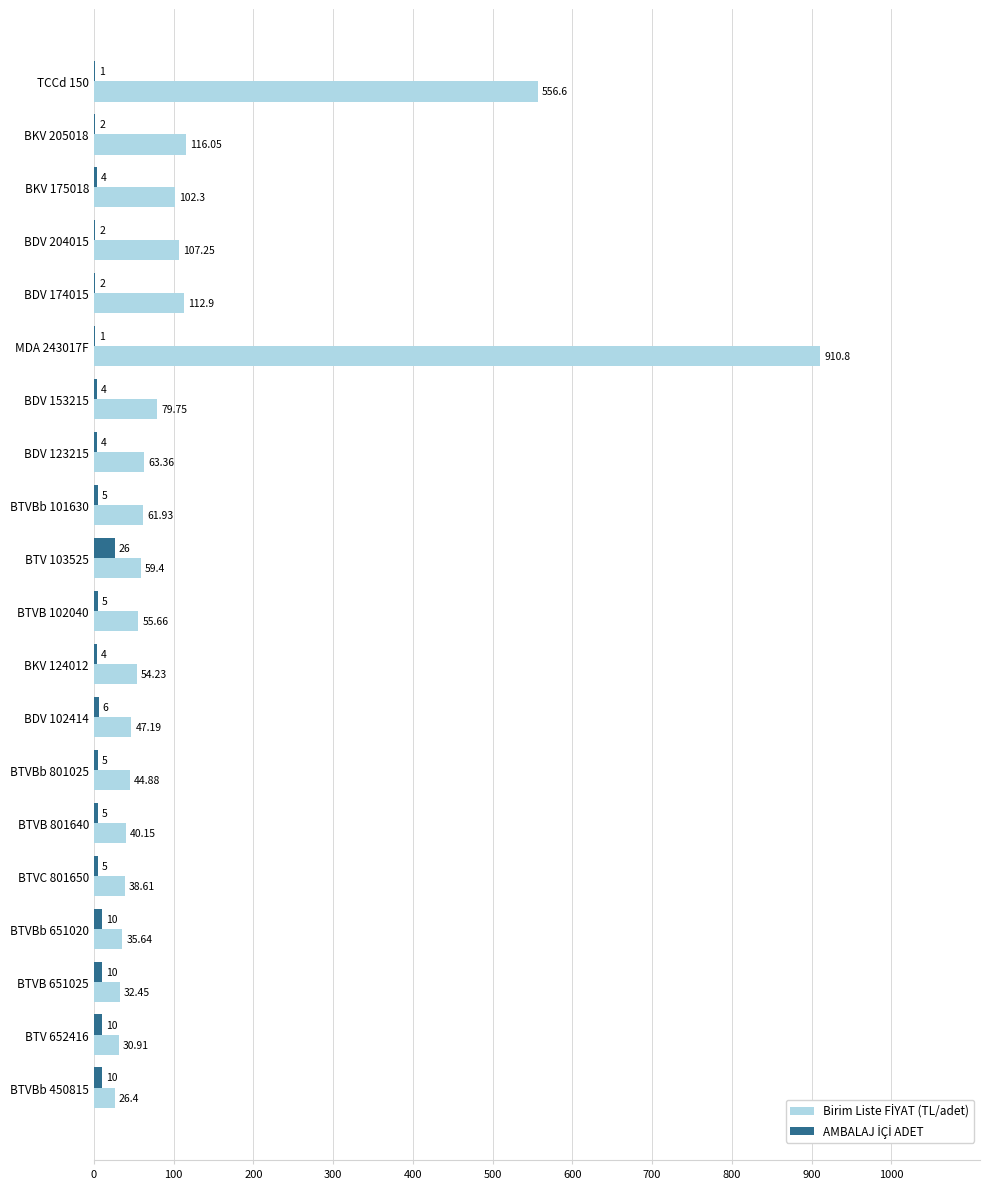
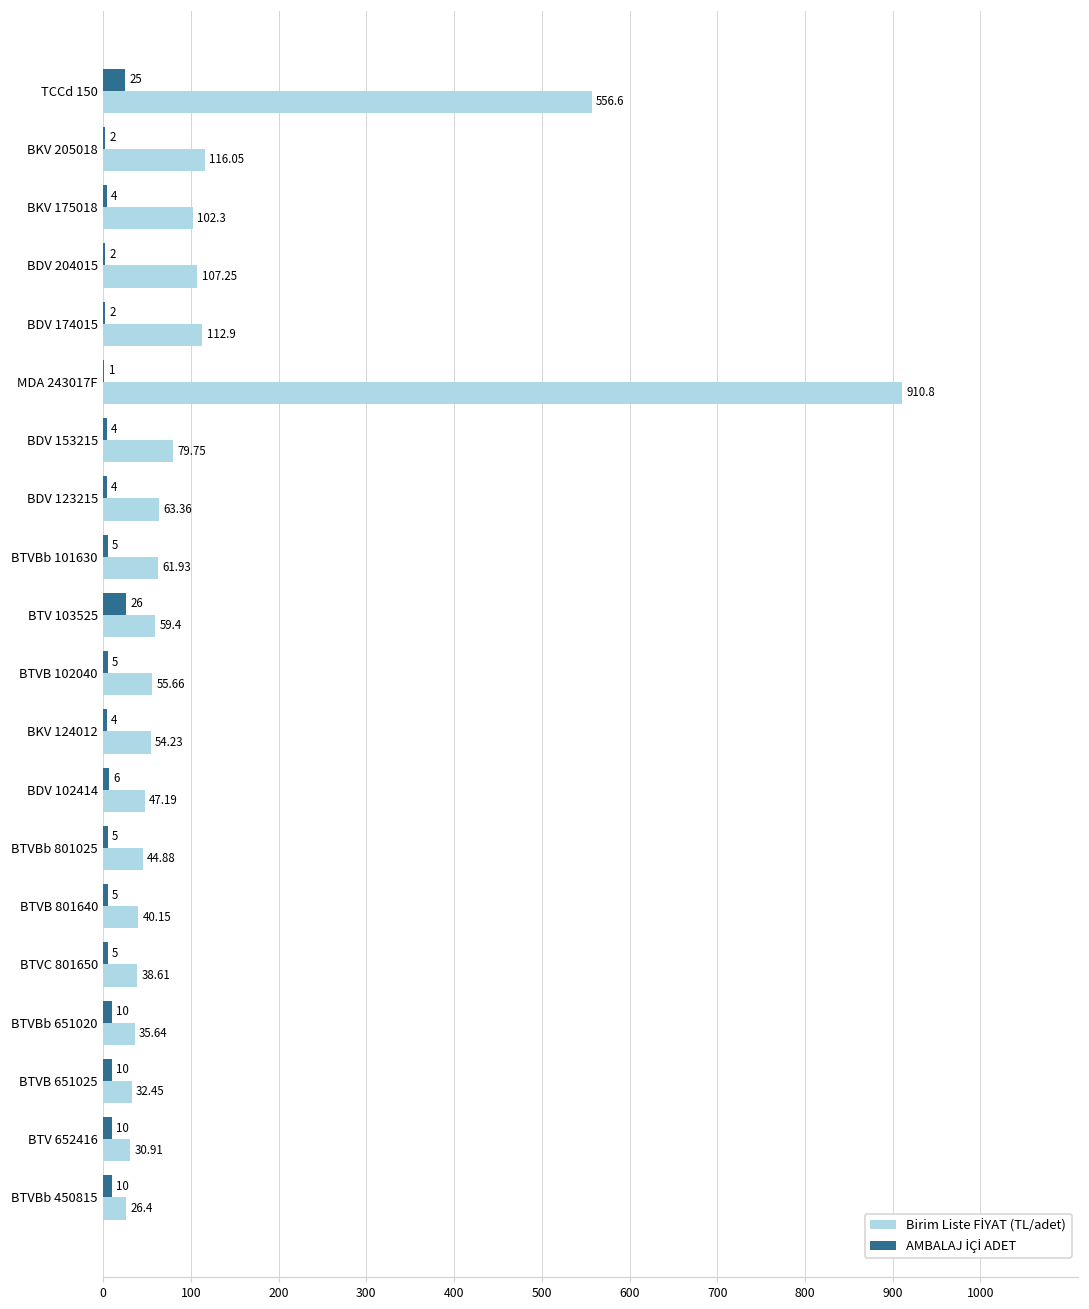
AMBALAJ İÇİ ADET, TCCd 150: 1 -> 25
